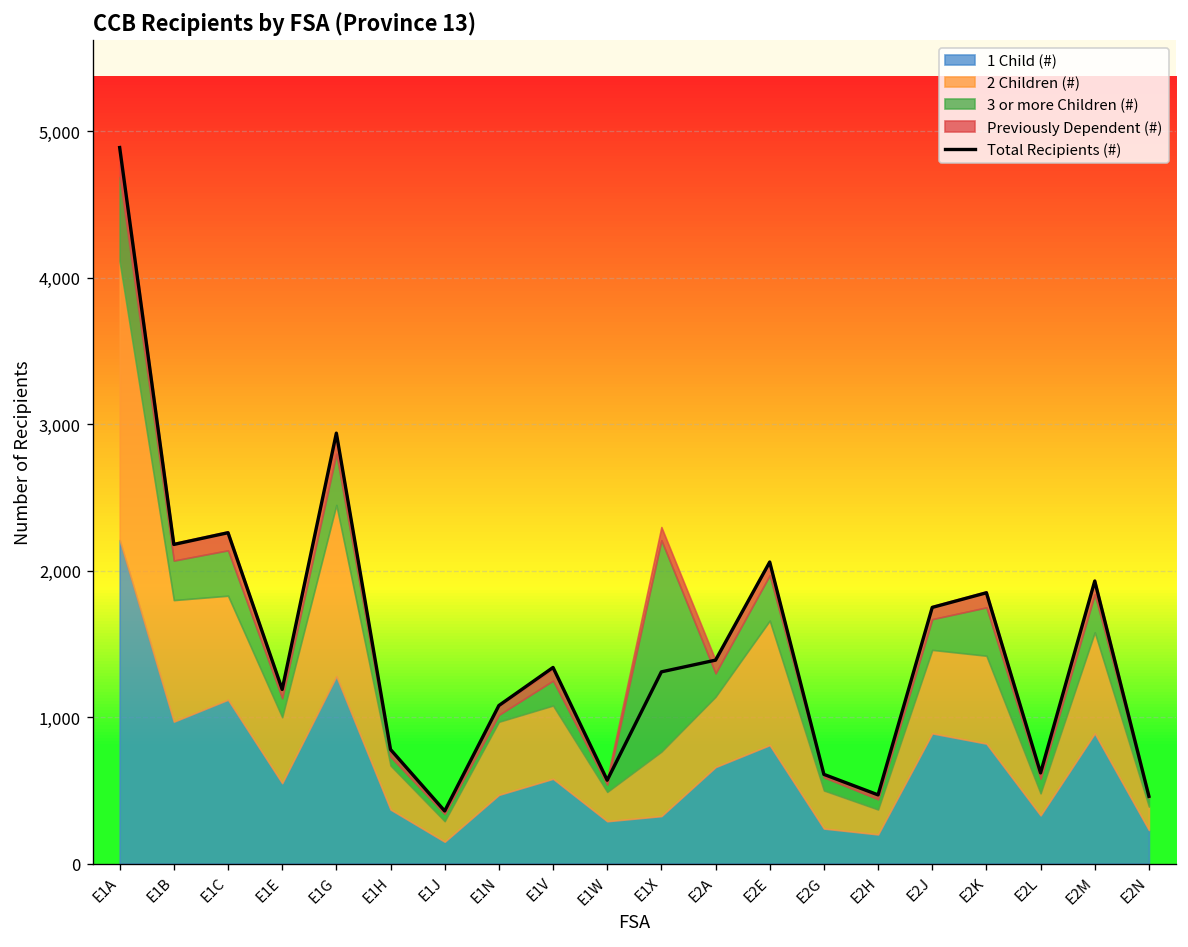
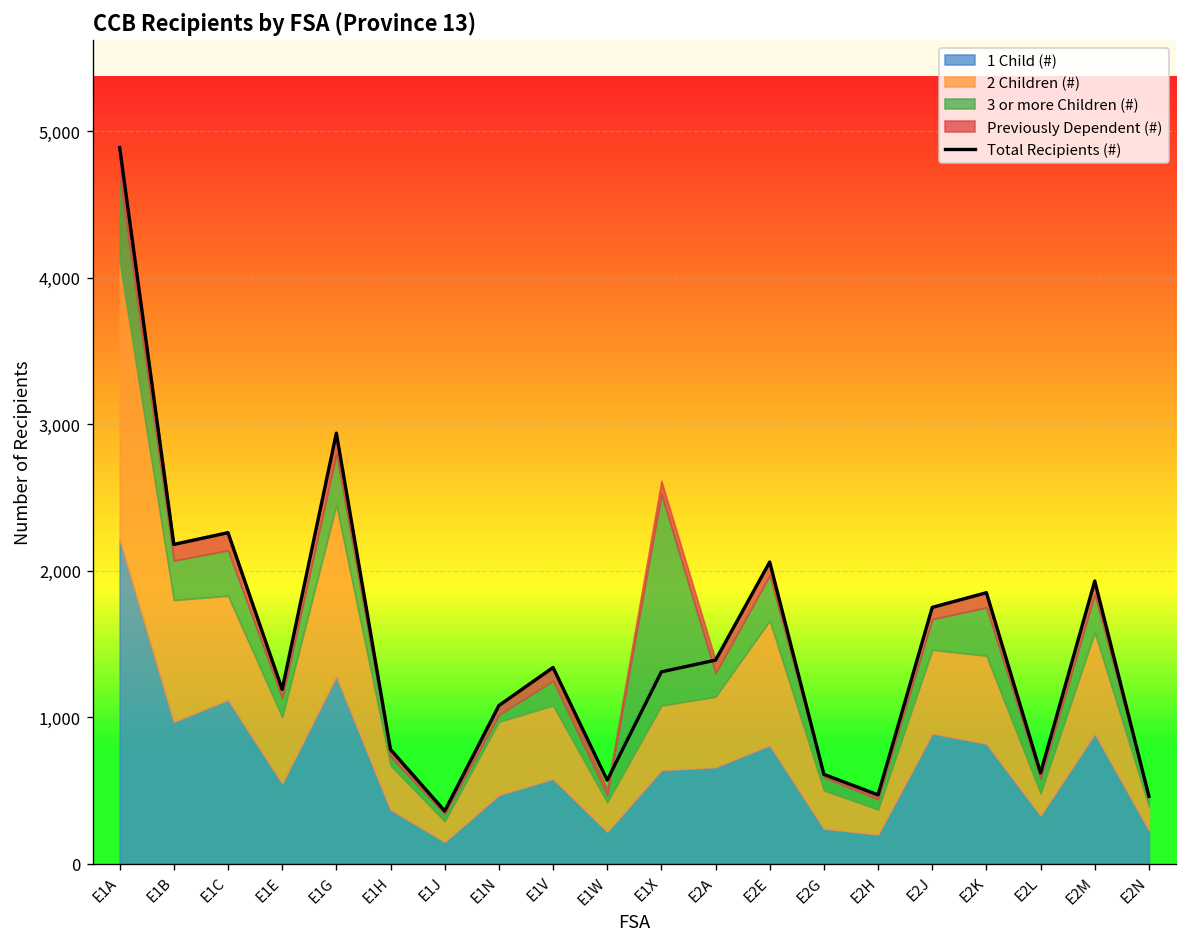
1 Child (#), E1W: 290 -> 220
1 Child (#), E1X: 330 -> 640
